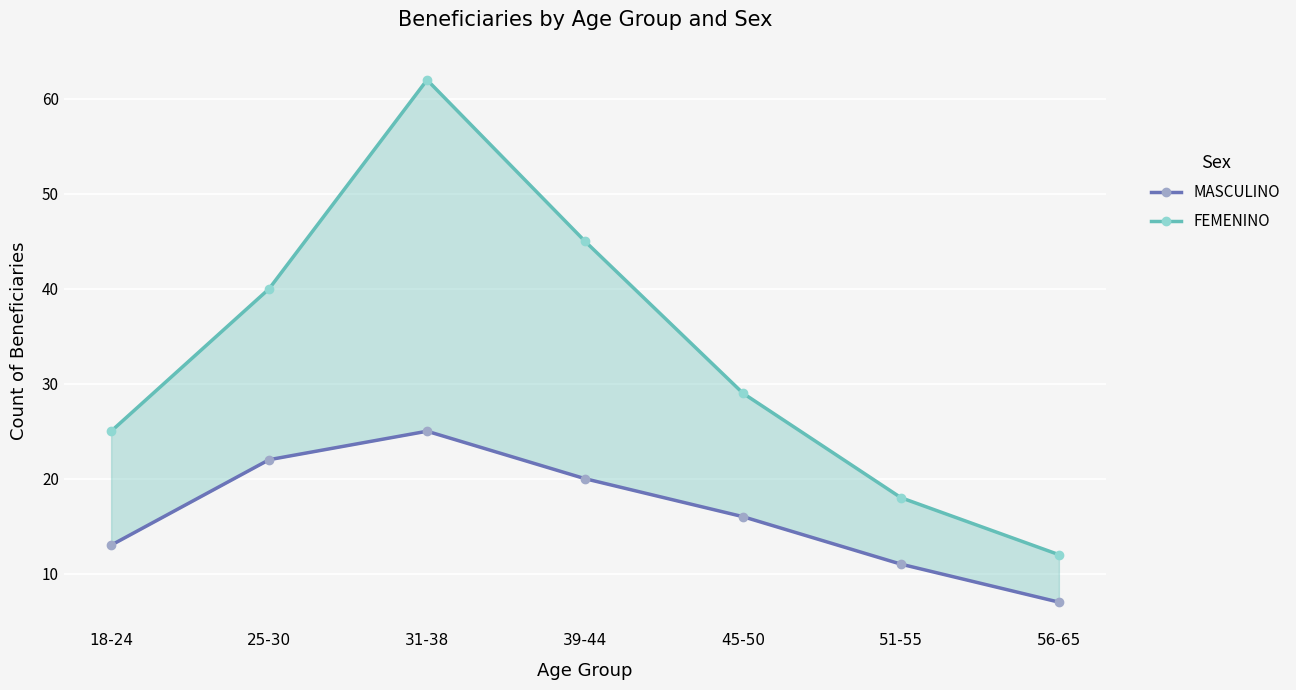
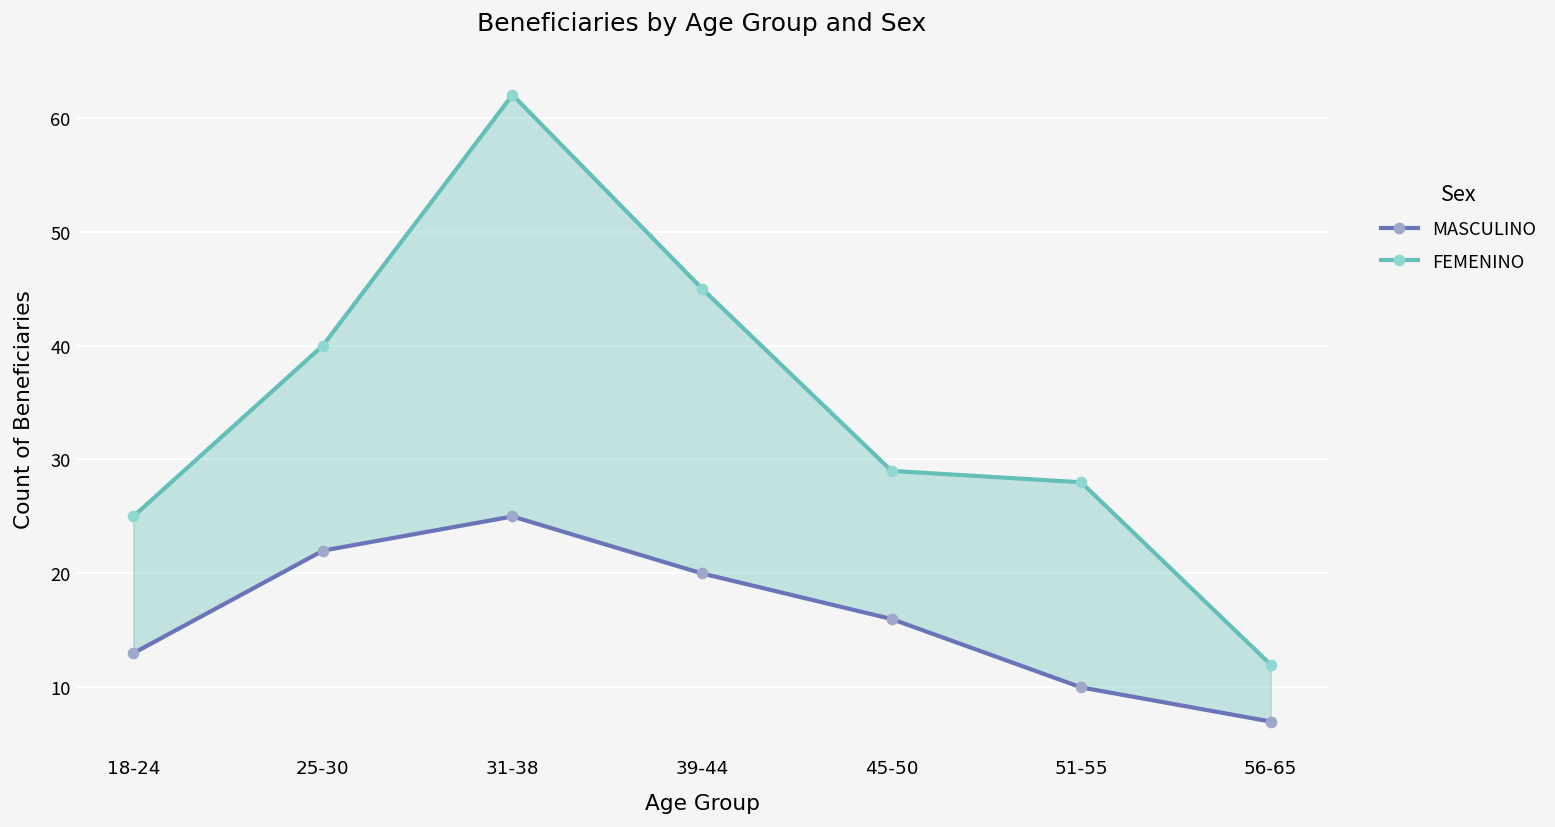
MASCULINO, 51-55: 11 -> 10
FEMENINO, 51-55: 18 -> 28
